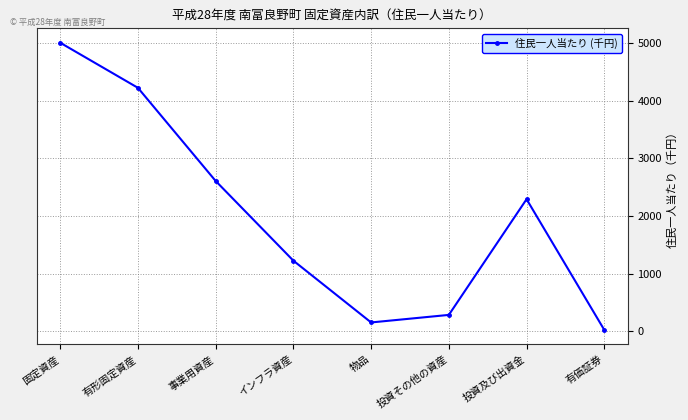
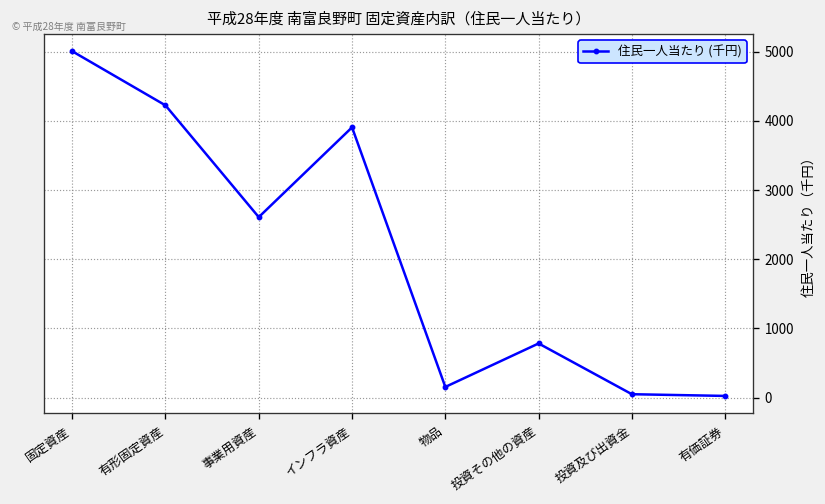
インフラ資産: 1200 -> 3900
投資その他の資産: 300 -> 800
投資及び出資金: 2300 -> 0
